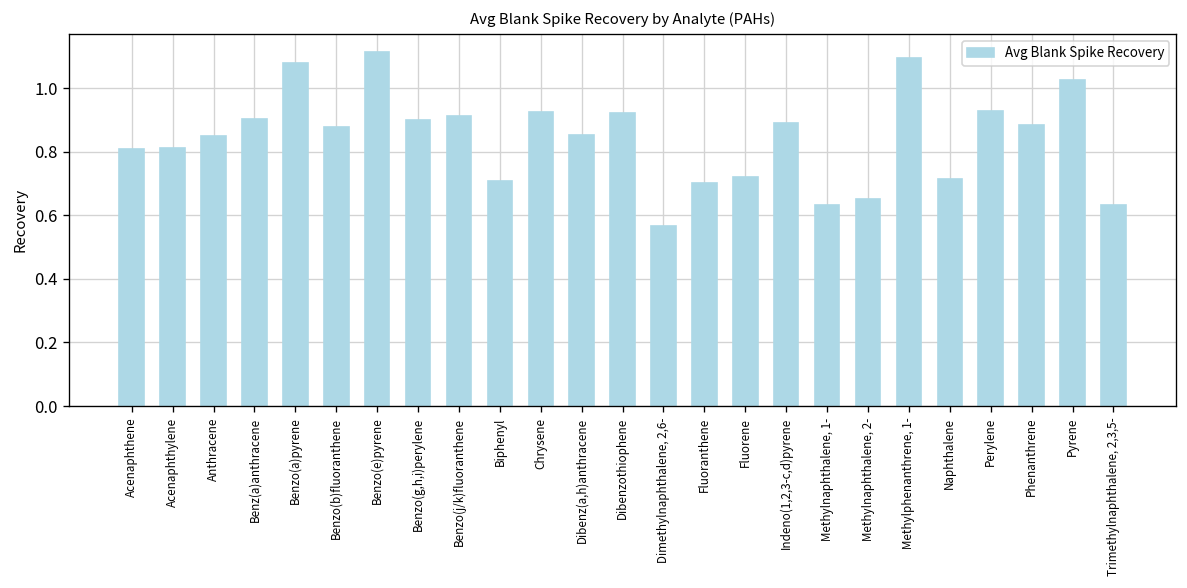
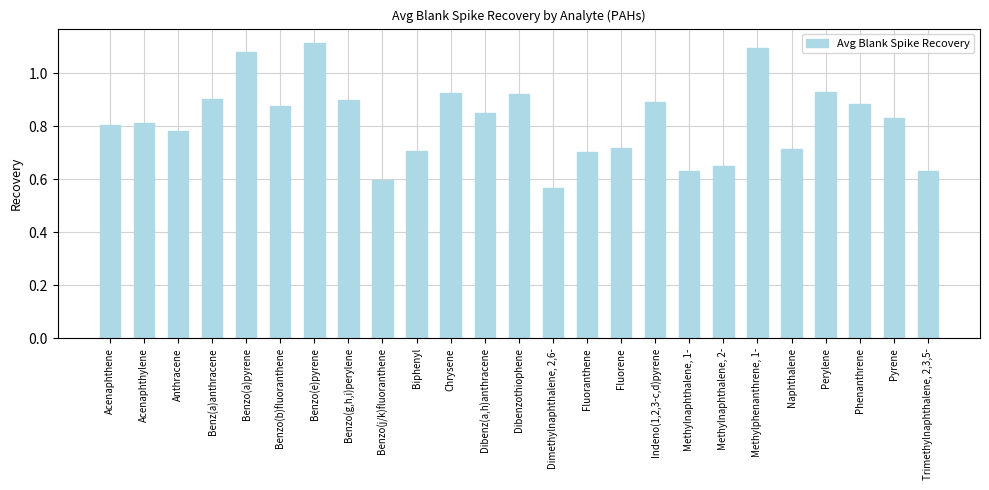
Anthracene: 0.85 -> 0.78
Benzo(j/k)fluoranthene: 0.91 -> 0.60
Pyrene: 1.03 -> 0.83
